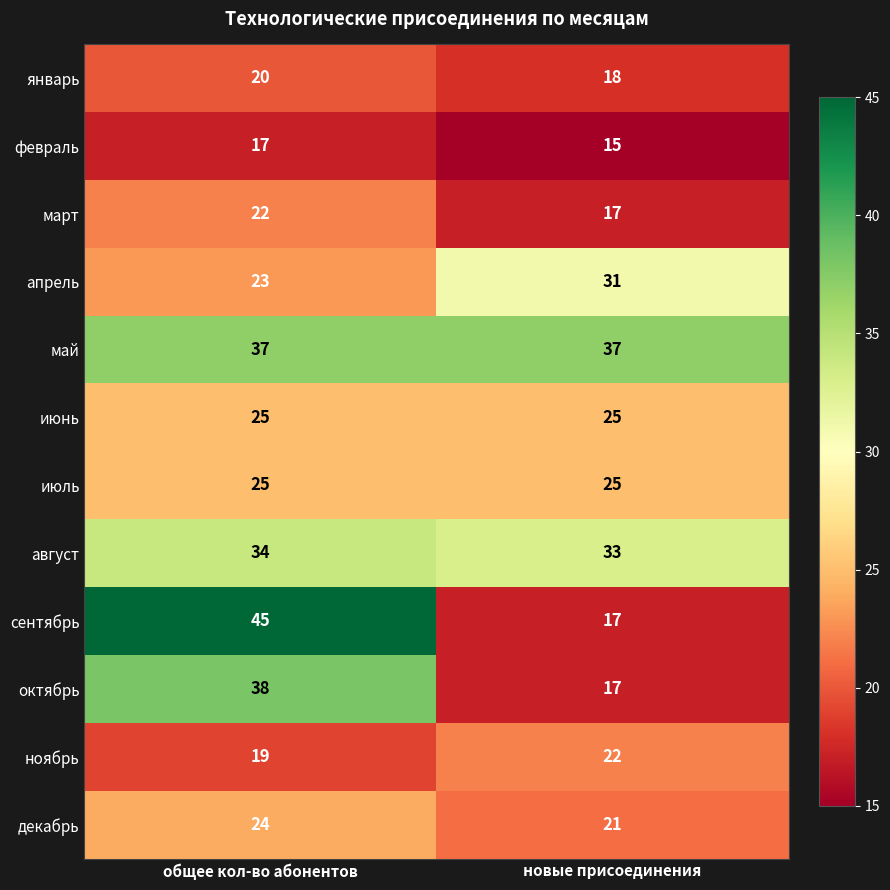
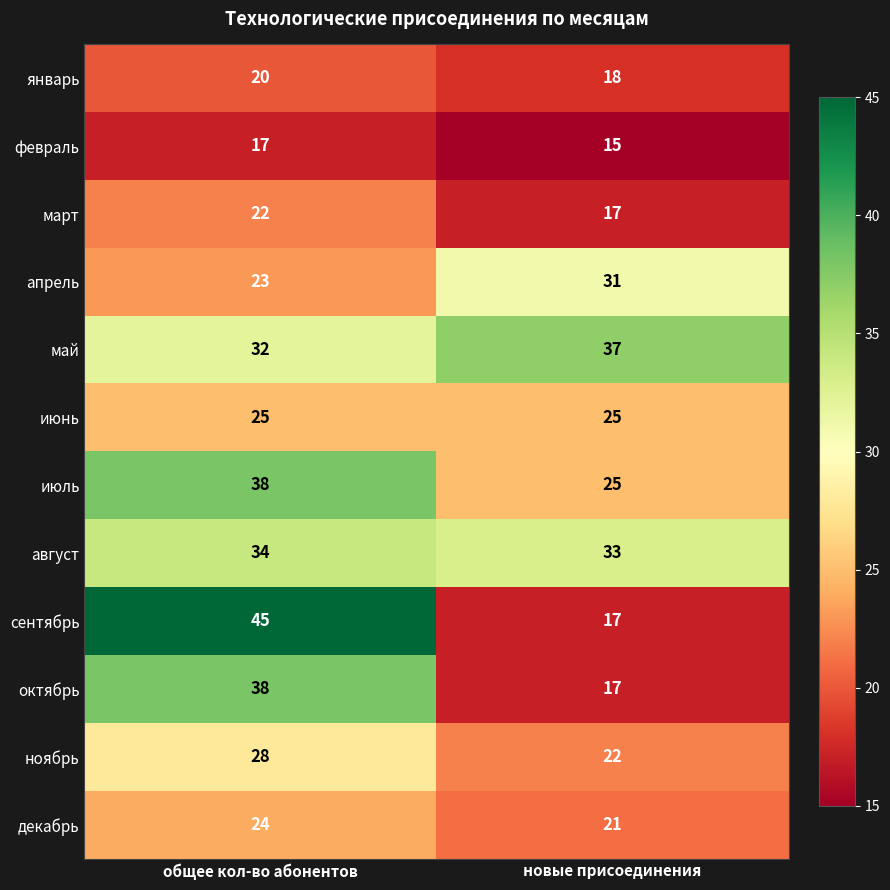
май, общее кол-во абонентов: 37 -> 32
июль, общее кол-во абонентов: 25 -> 38
ноябрь, общее кол-во абонентов: 19 -> 28
